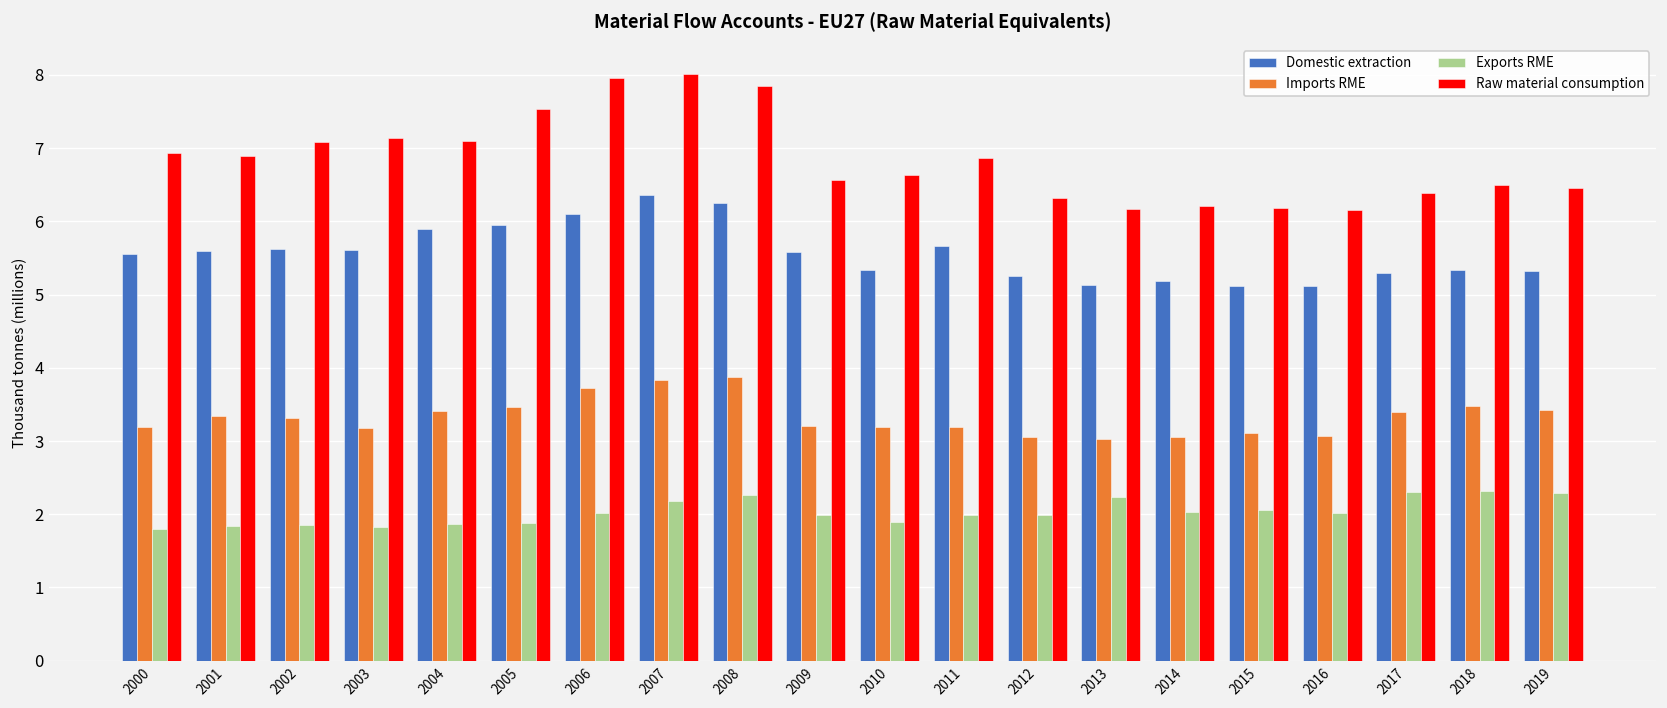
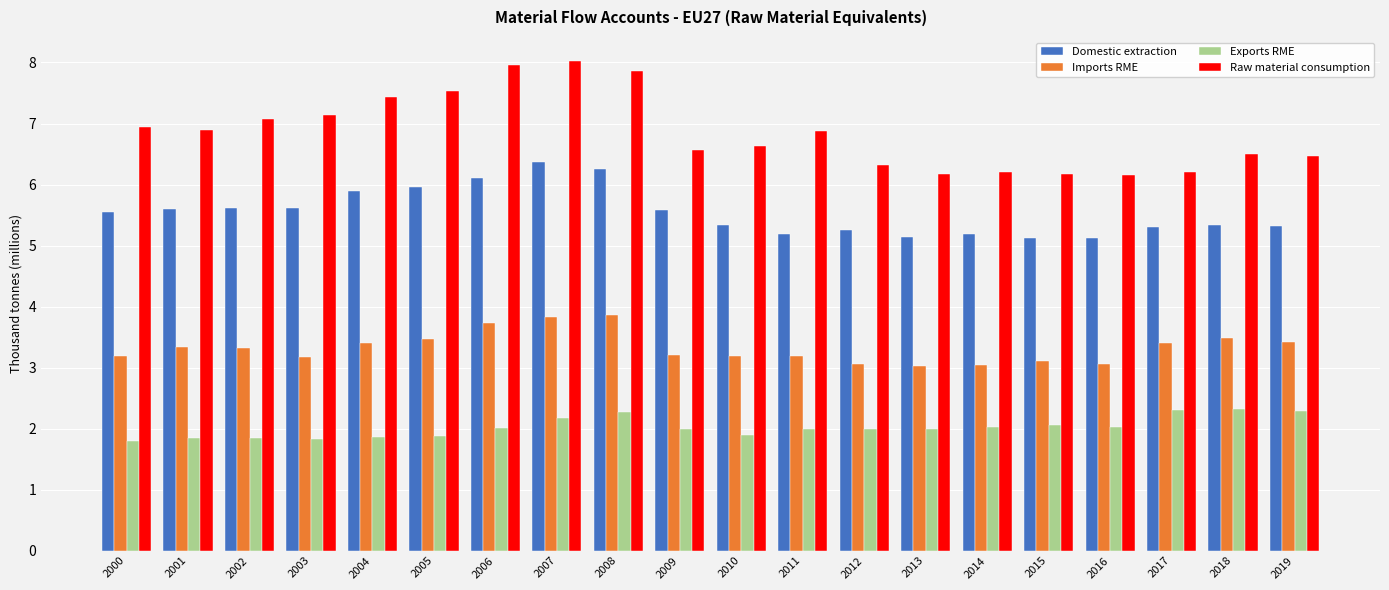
Raw material consumption, 2004: 7.1 -> 7.4
Domestic extraction, 2011: 5.7 -> 5.2
Exports RME, 2013: 2.2 -> 2.0
Raw material consumption, 2017: 6.4 -> 6.2
